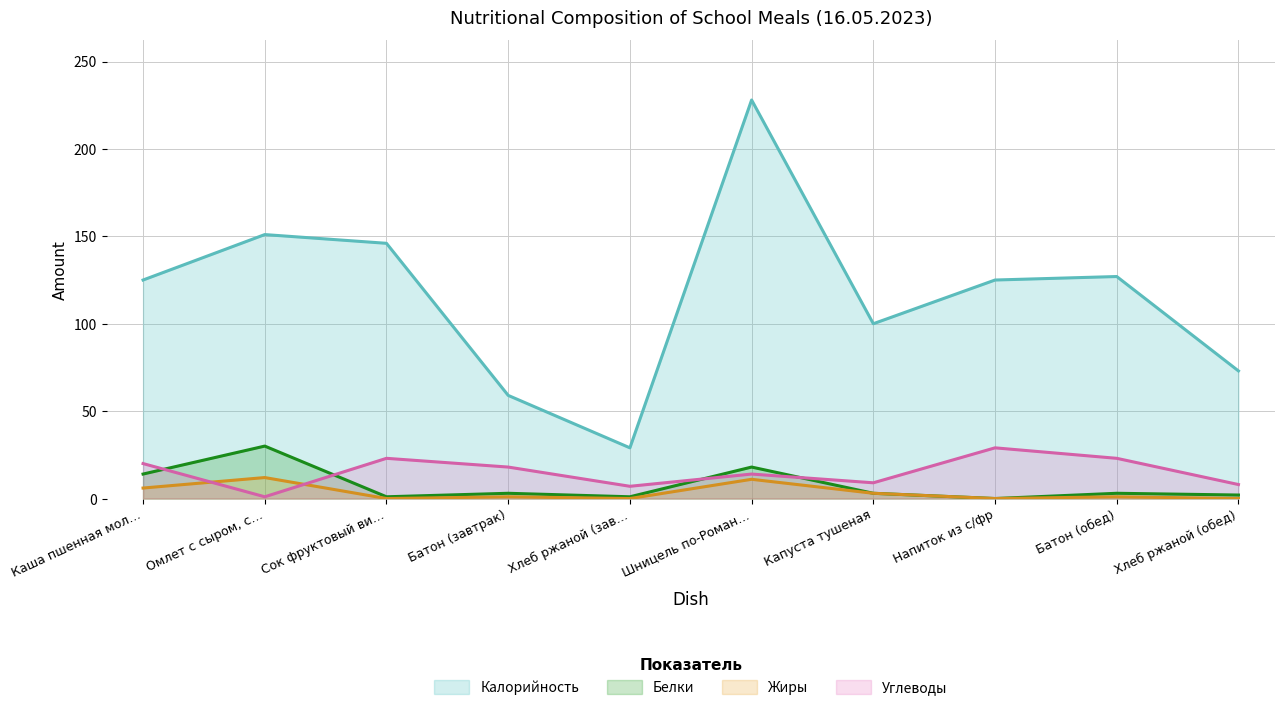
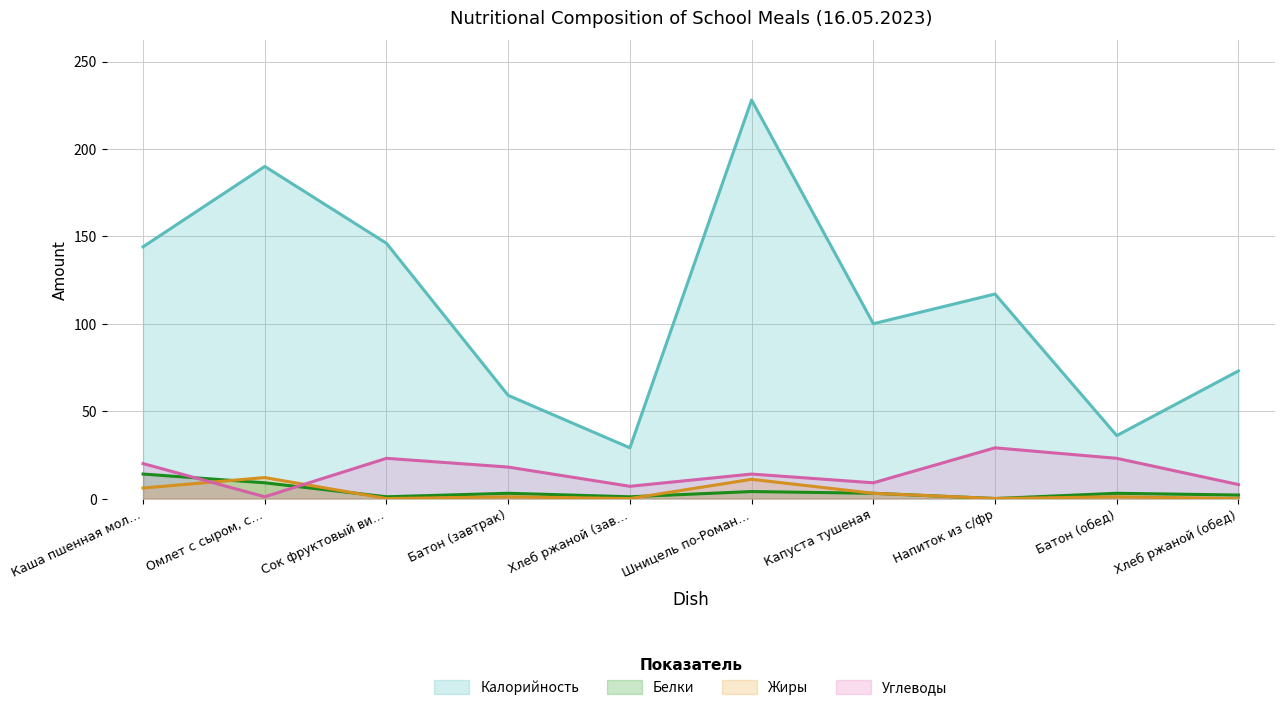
Калорийность, Каша пшенная мол…: 125 -> 144
Калорийность, Омлет с сыром, с…: 151 -> 190
Белки, Омлет с сыром, с…: 30 -> 9
Белки, Шницель по-Роман…: 18 -> 4
Калорийность, Напиток из с/фр: 125 -> 117
Калорийность, Батон (обед): 127 -> 36
